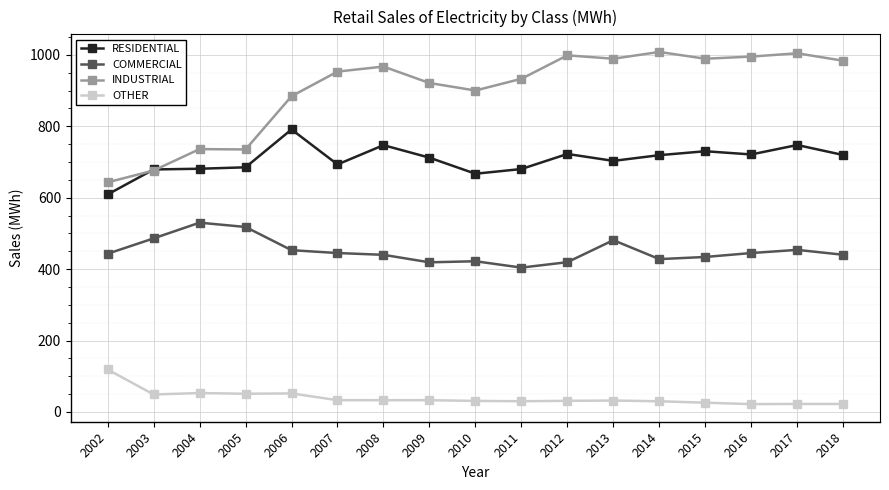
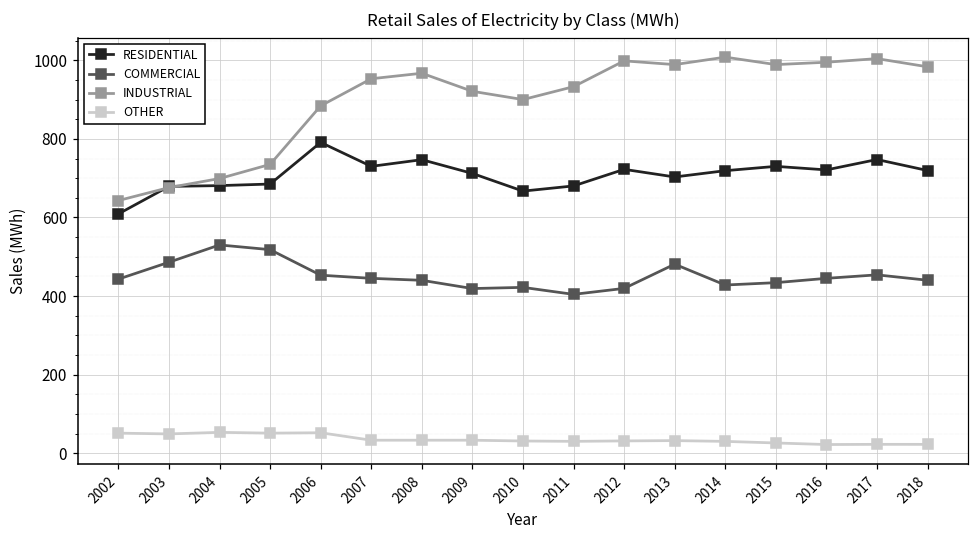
OTHER, 2002: 120 -> 50
INDUSTRIAL, 2004: 740 -> 700
RESIDENTIAL, 2007: 690 -> 730
